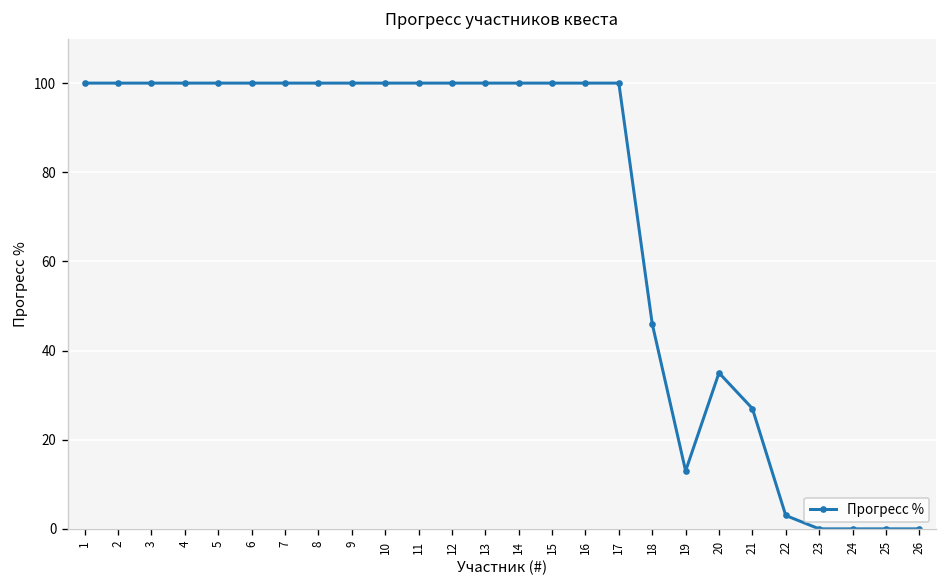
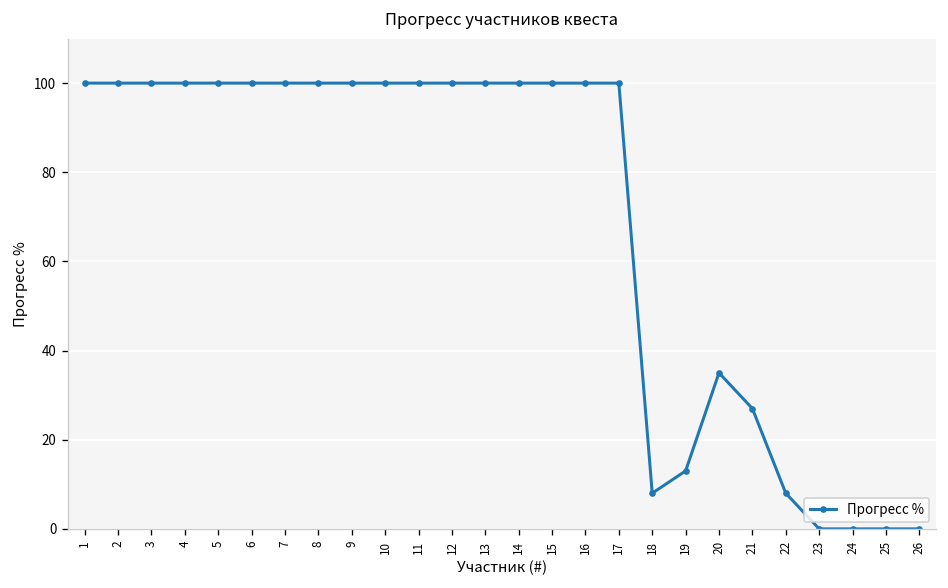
18: 46 -> 8
22: 3 -> 8
